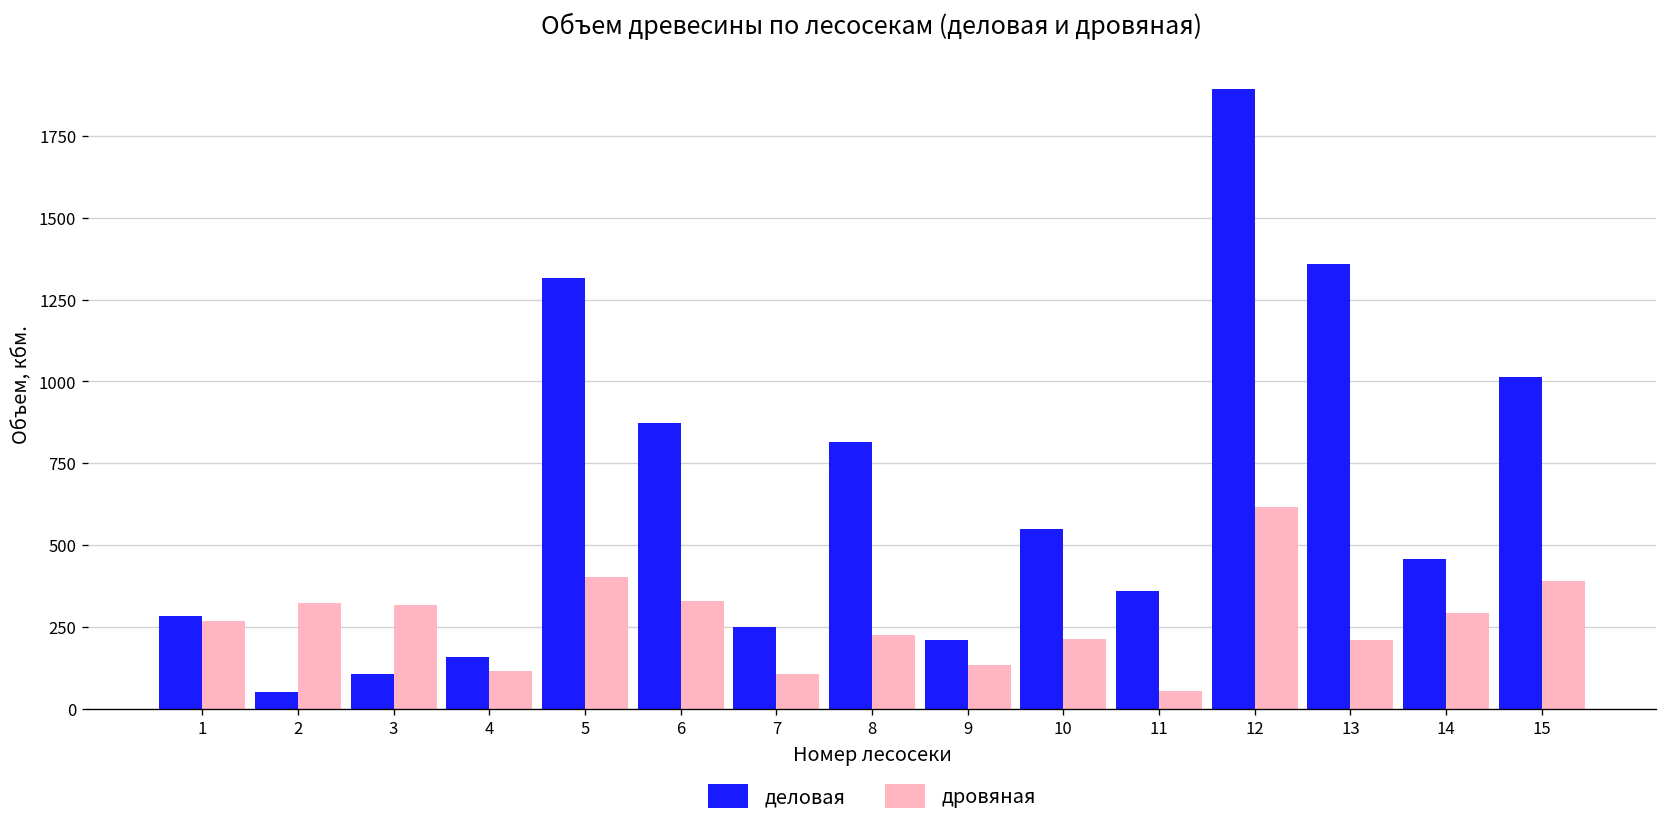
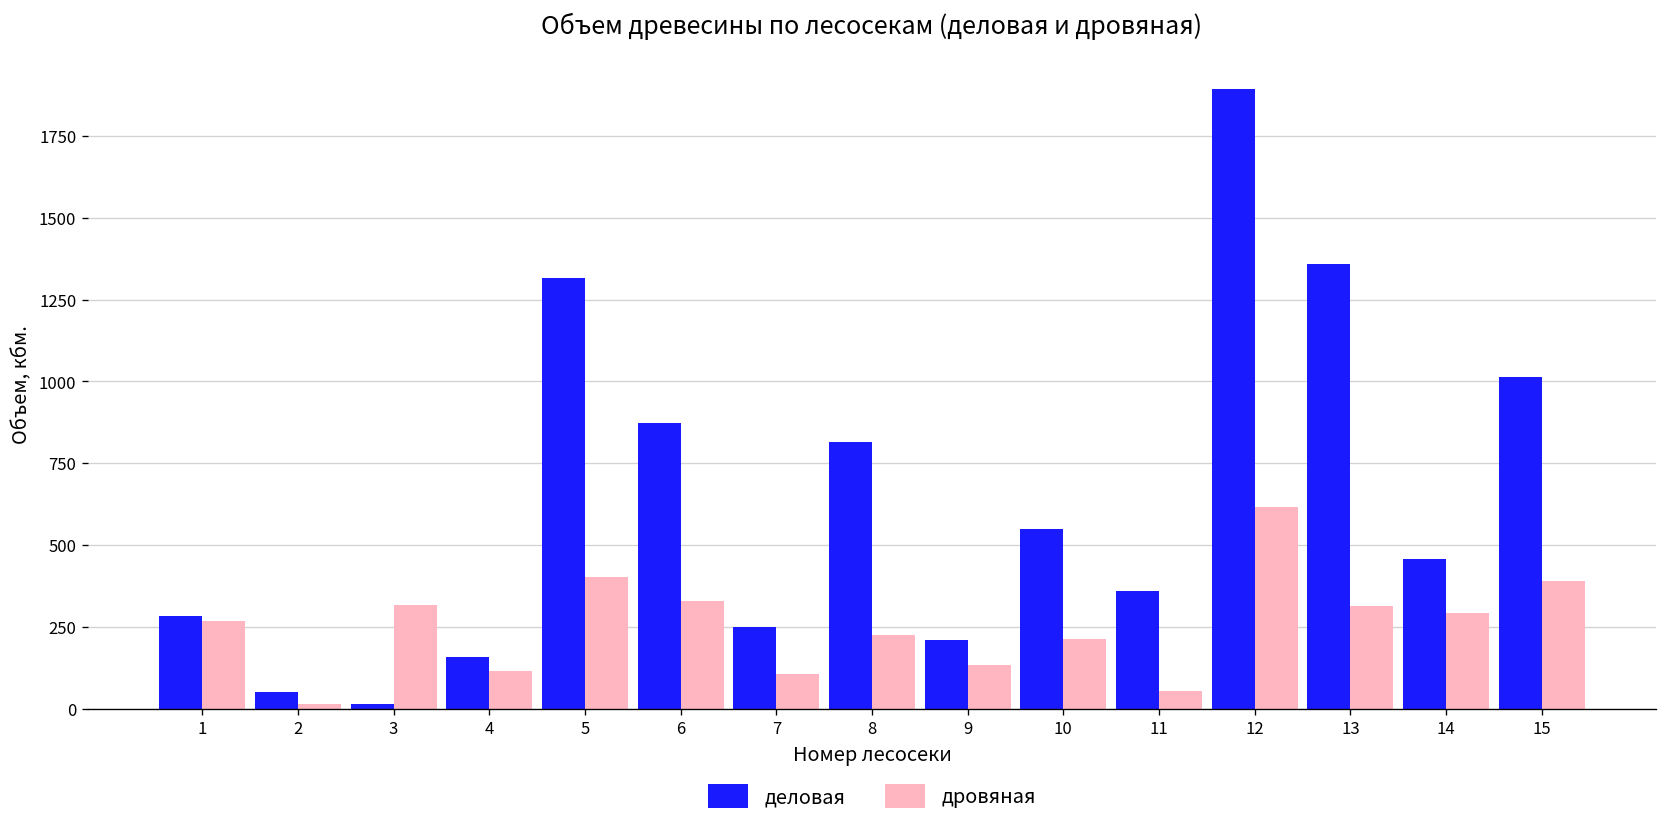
дровяная, 2: 320 -> 10
деловая, 3: 110 -> 20
дровяная, 13: 210 -> 310
